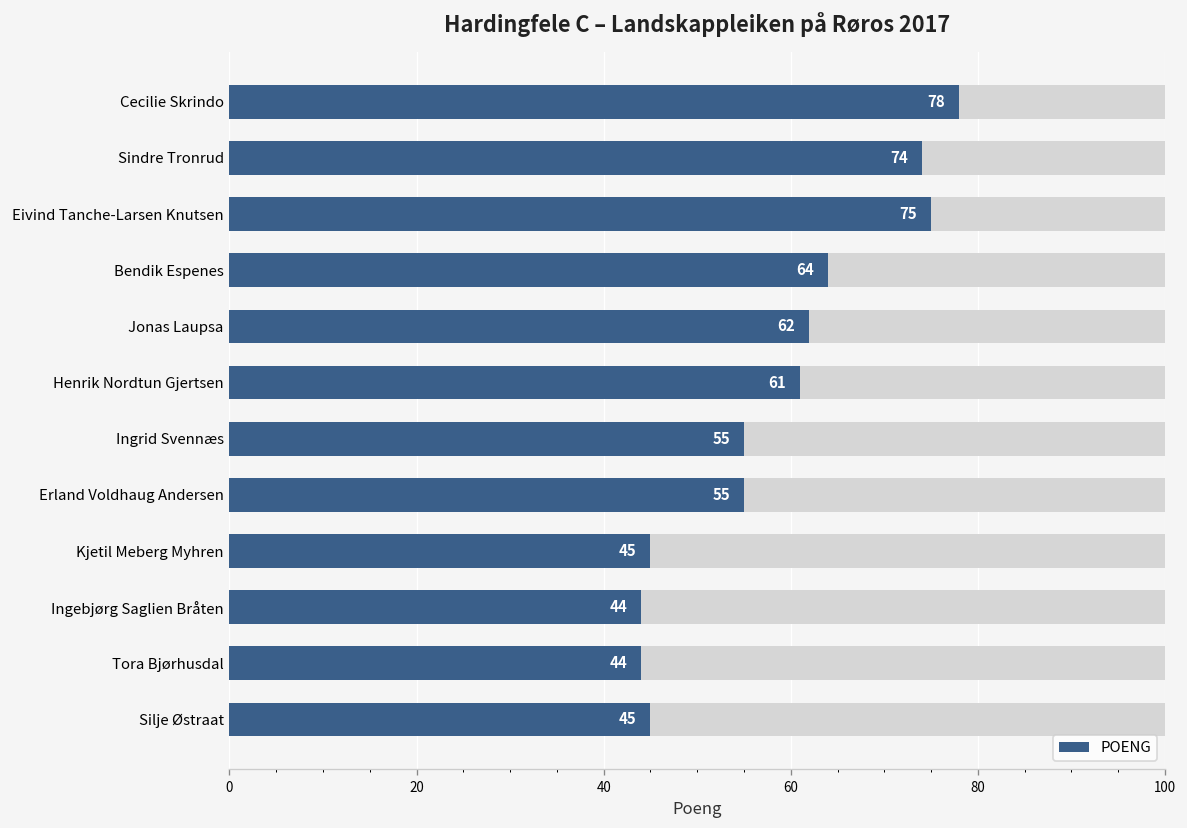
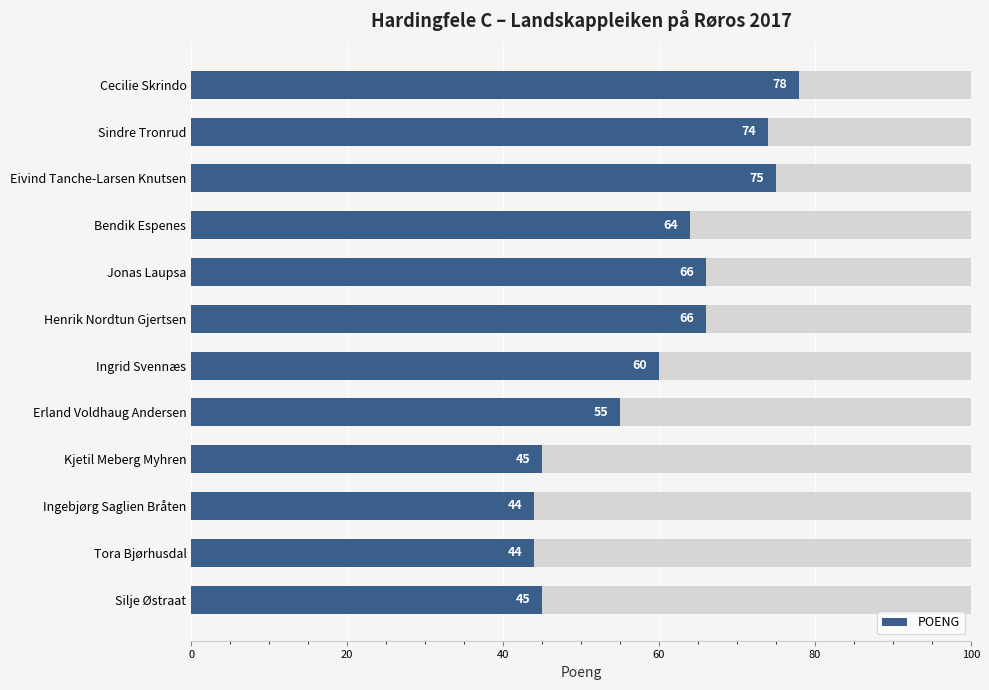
POENG, Jonas Laupsa: 62 -> 66
POENG, Henrik Nordtun Gjertsen: 61 -> 66
POENG, Ingrid Svennæs: 55 -> 60
